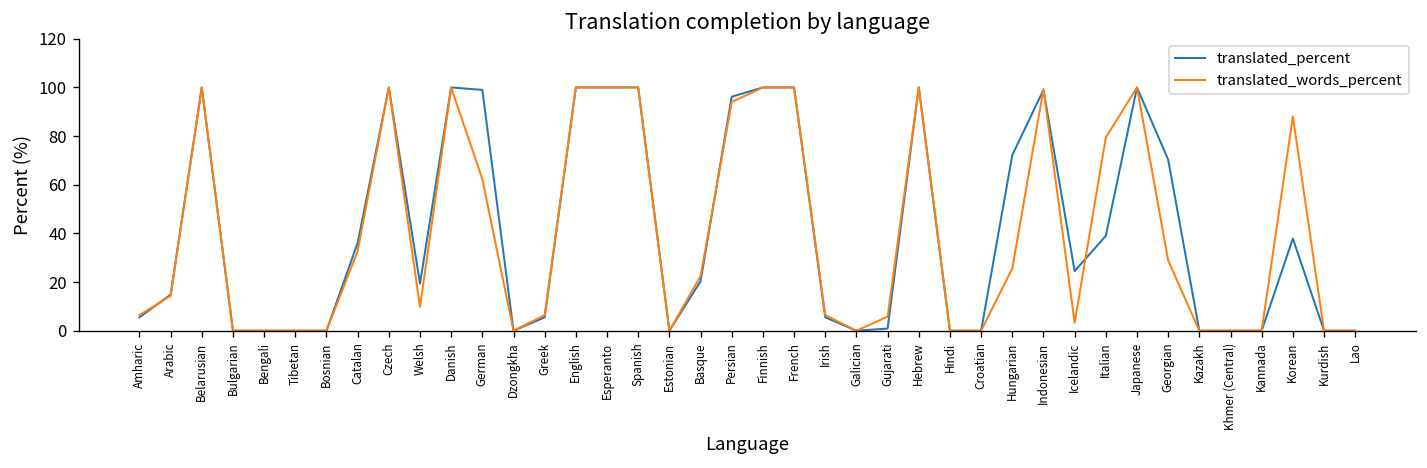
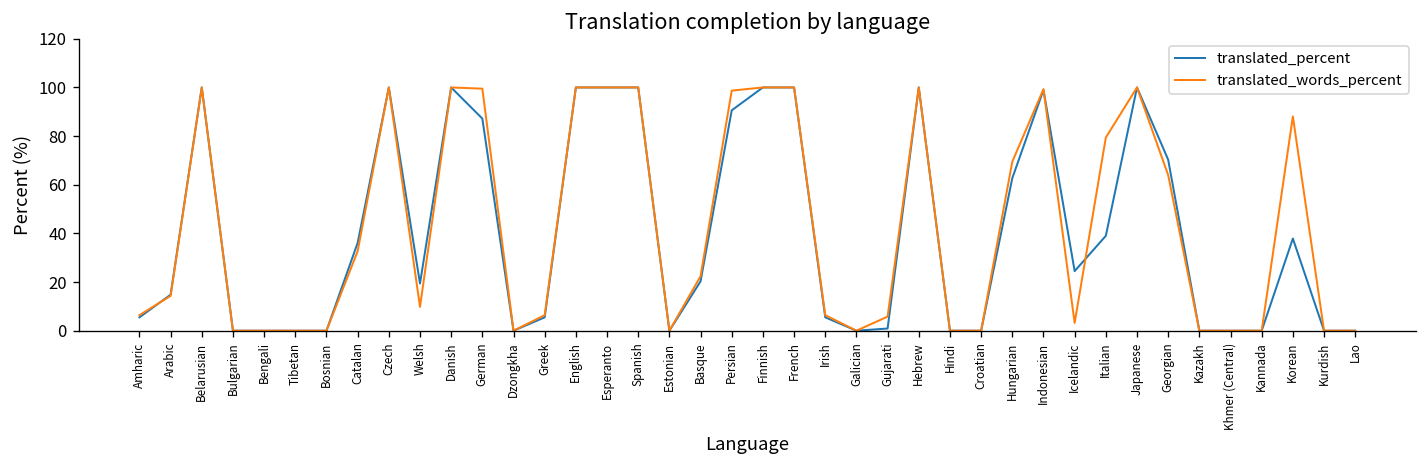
translated_percent, German: 99 -> 87
translated_words_percent, German: 62 -> 100
translated_percent, Persian: 96 -> 91
translated_words_percent, Persian: 94 -> 99
translated_percent, Hungarian: 72 -> 63
translated_words_percent, Hungarian: 26 -> 70
translated_words_percent, Georgian: 29 -> 64
